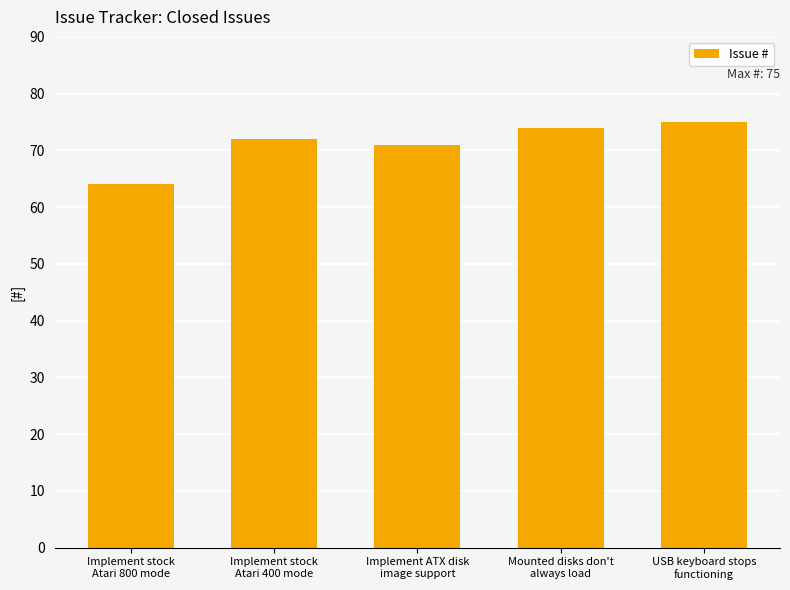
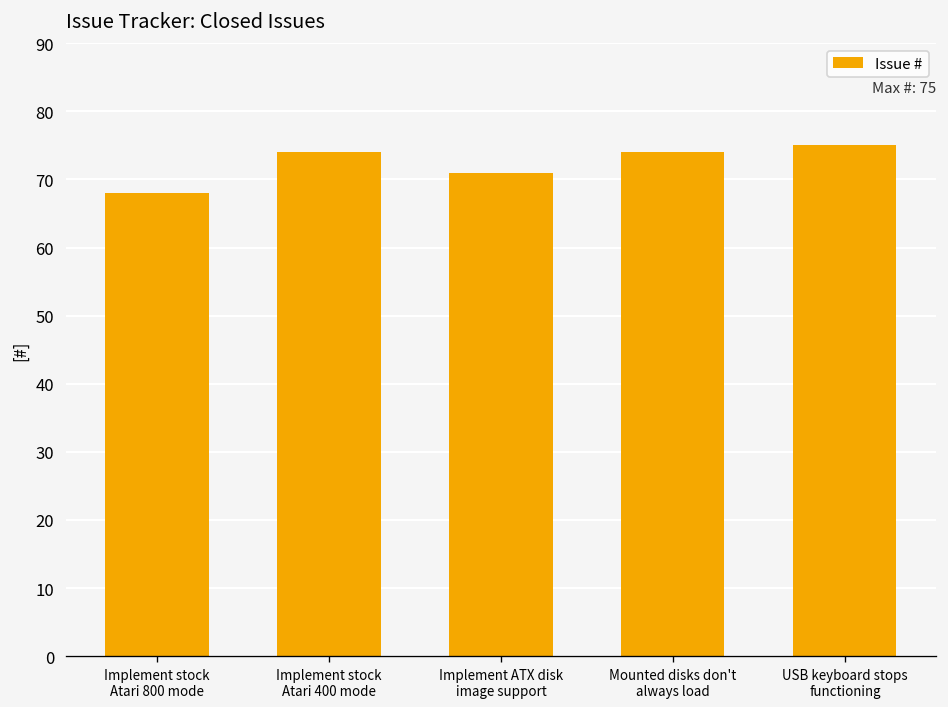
Implement stock Atari 800 mode: 64 -> 68
Implement stock Atari 400 mode: 72 -> 74
